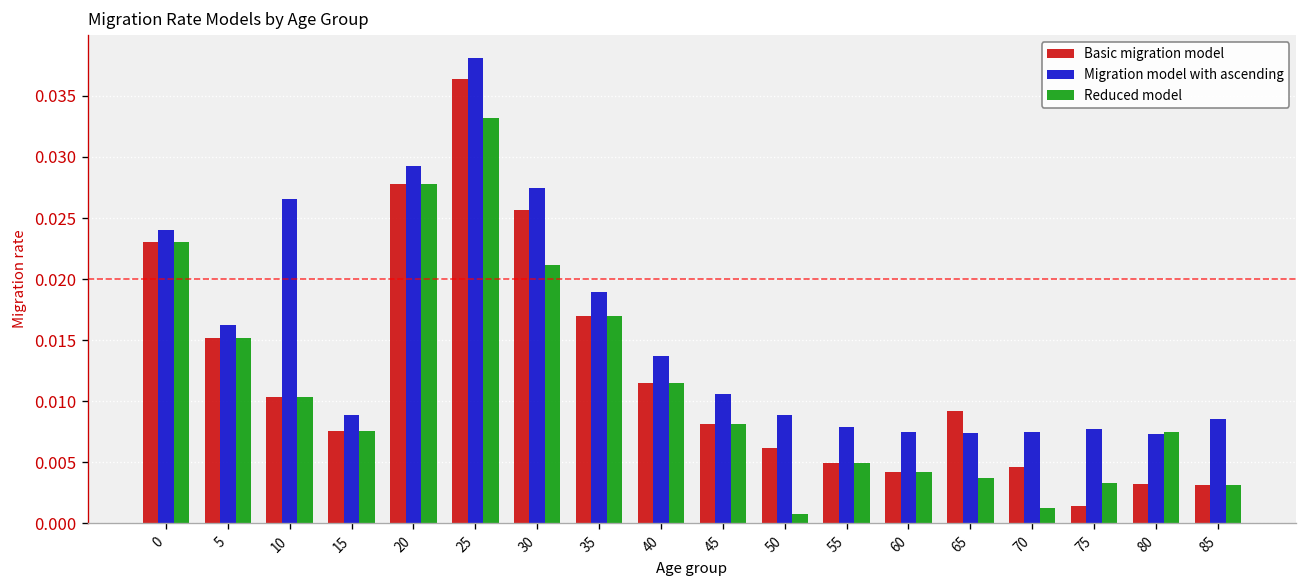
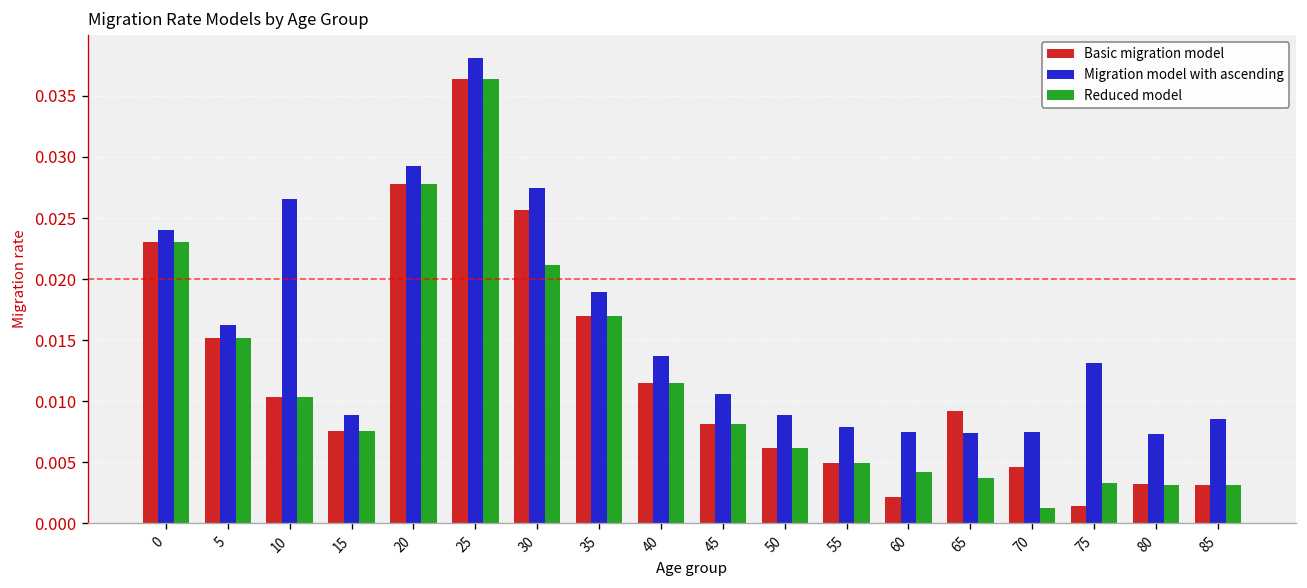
Reduced model, 25: 0.0332 -> 0.0364
Reduced model, 50: 0.0007 -> 0.0061
Basic migration model, 60: 0.0041 -> 0.0021
Migration model with ascending, 75: 0.0077 -> 0.0131
Reduced model, 80: 0.0074 -> 0.0032
